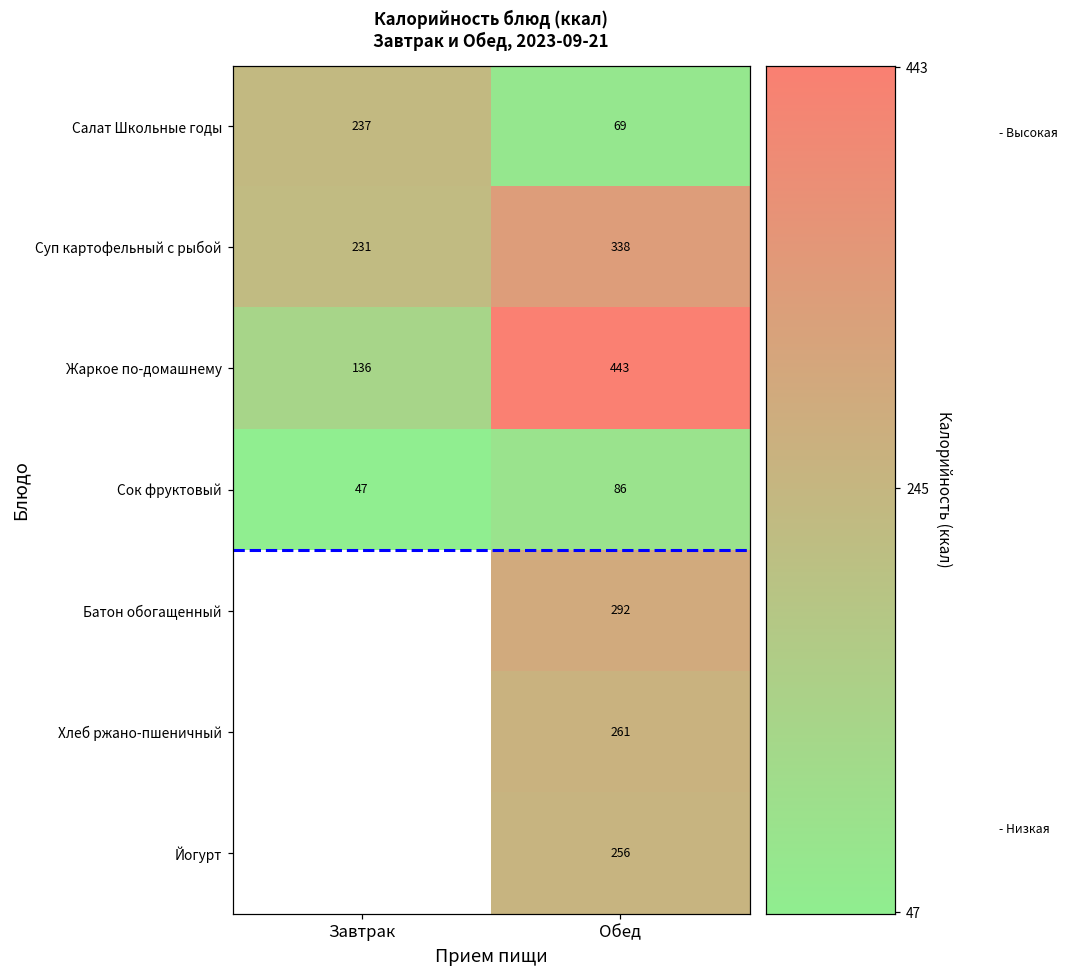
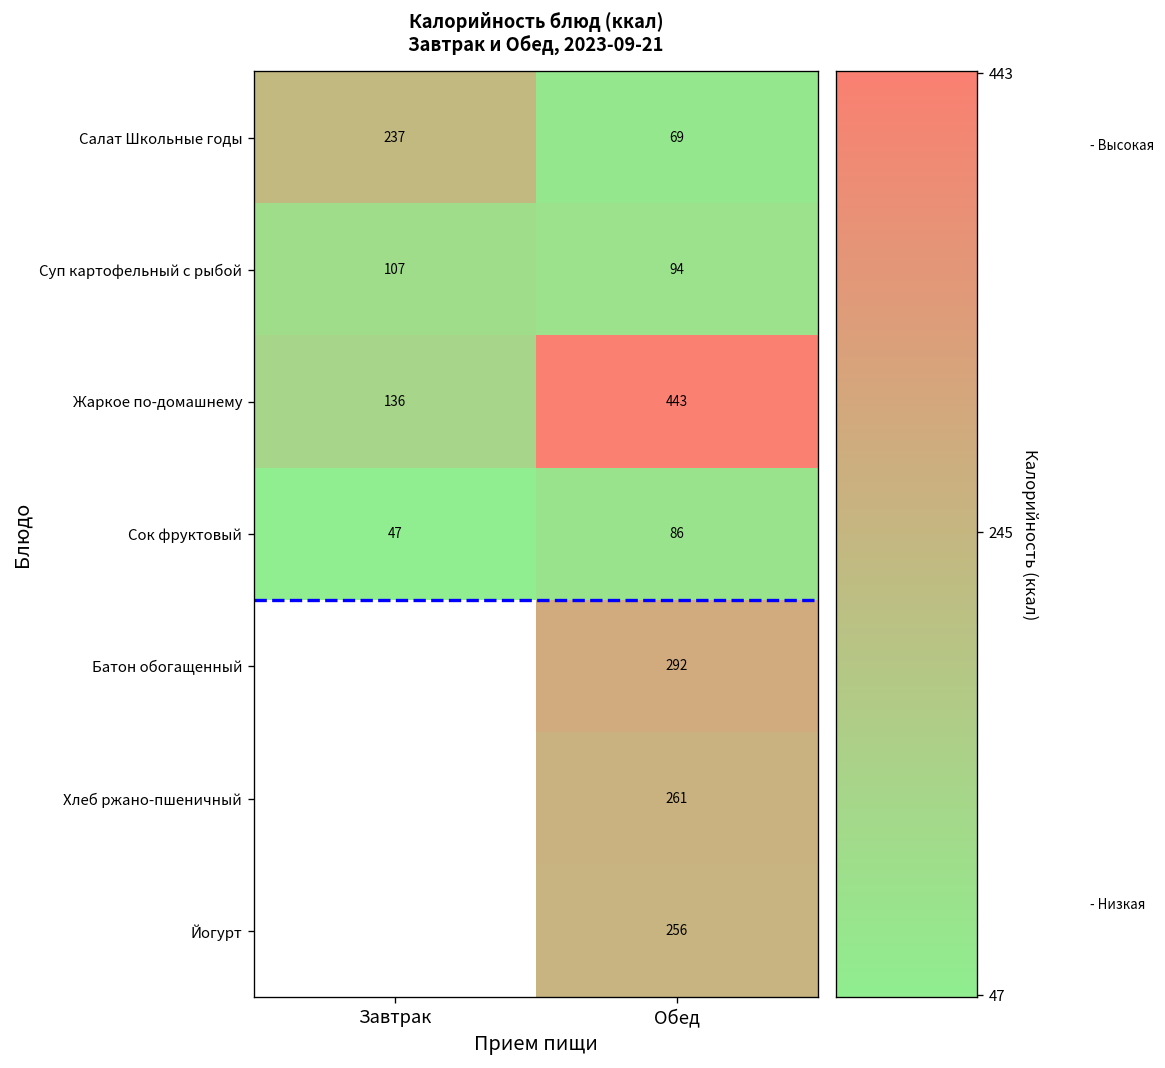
Суп картофельный с рыбой, Завтрак: 231 -> 107
Суп картофельный с рыбой, Обед: 338 -> 94
